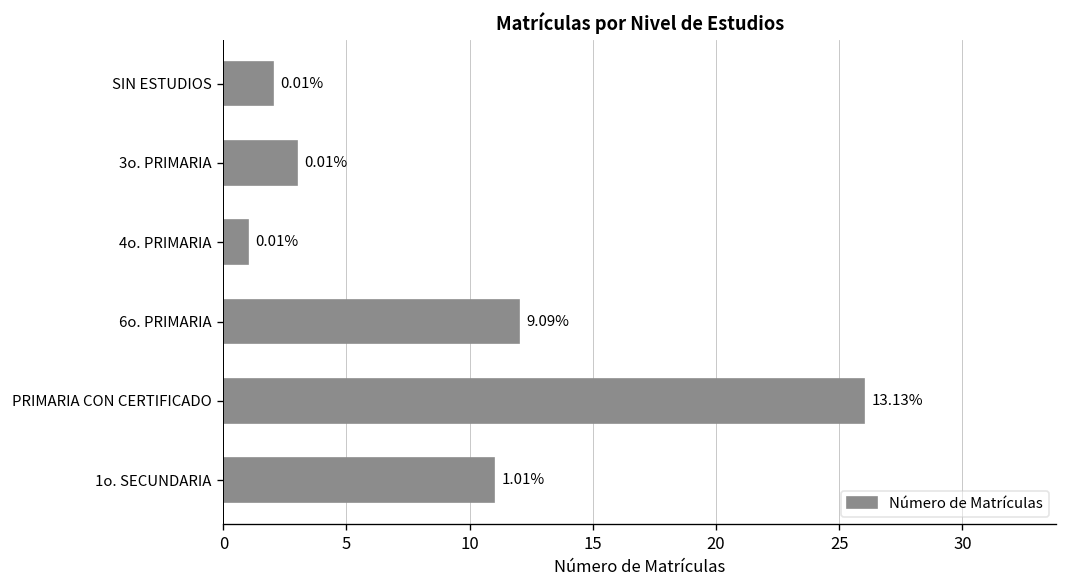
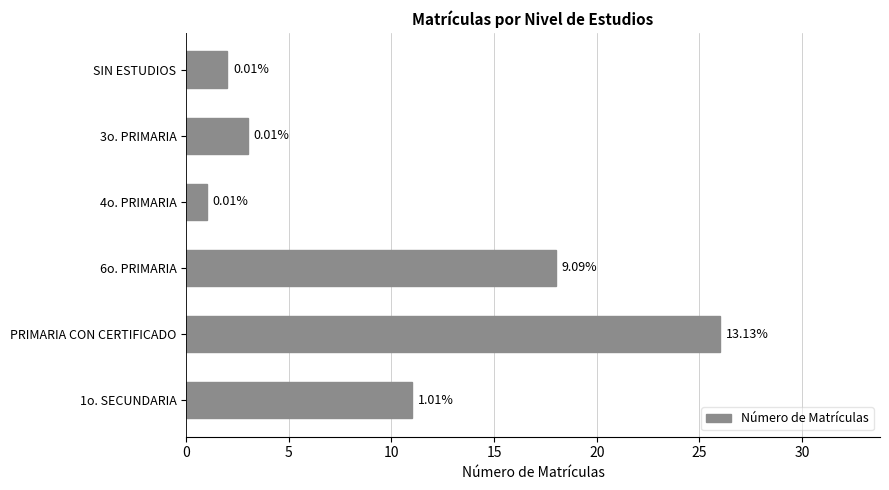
6o. PRIMARIA: 12 -> 18
